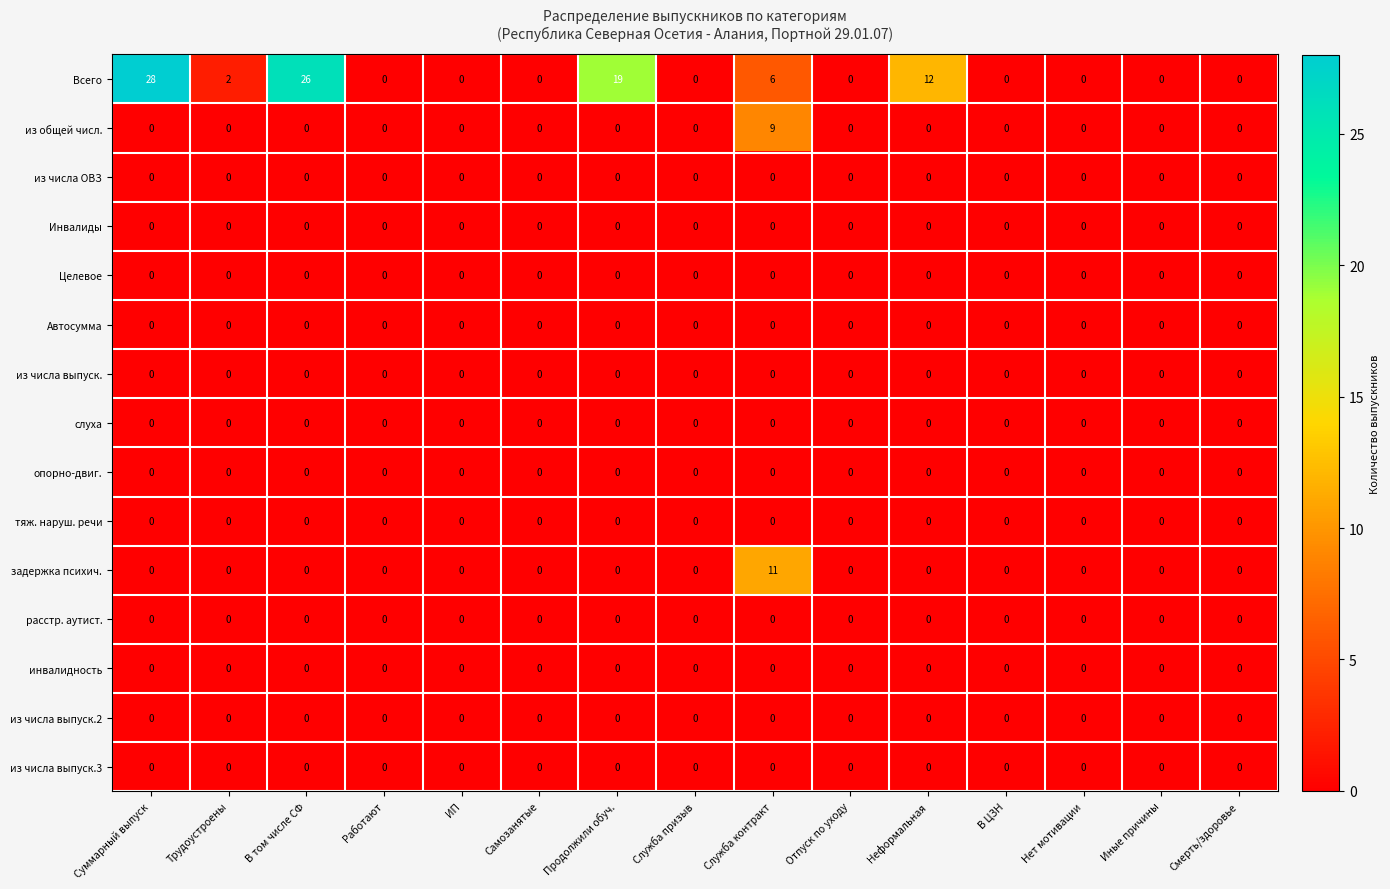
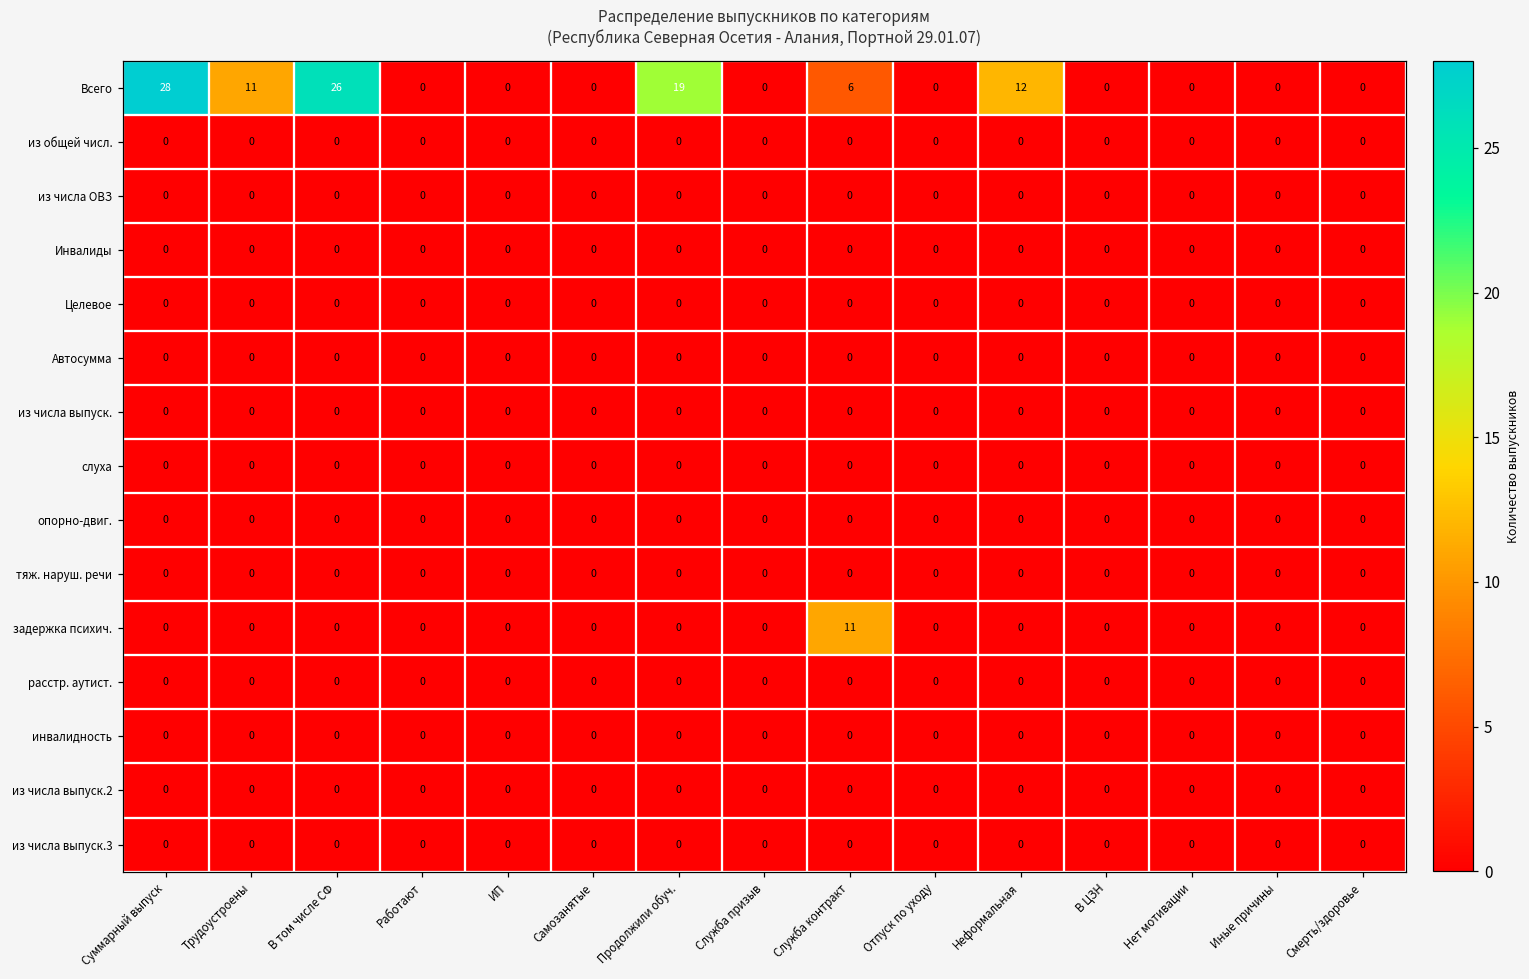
Всего, Трудоустроены: 2 -> 11
из общей числ., Служба контракт: 9 -> 0
